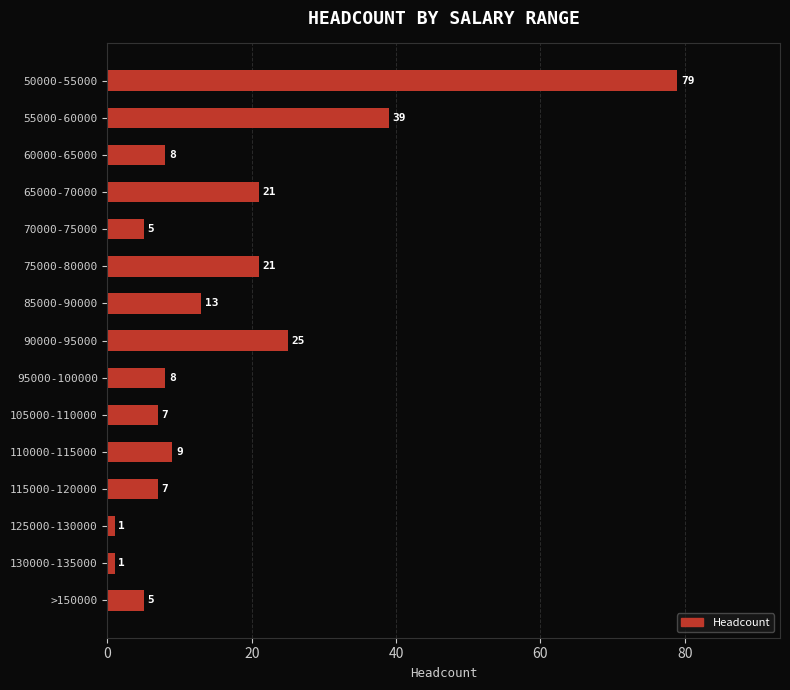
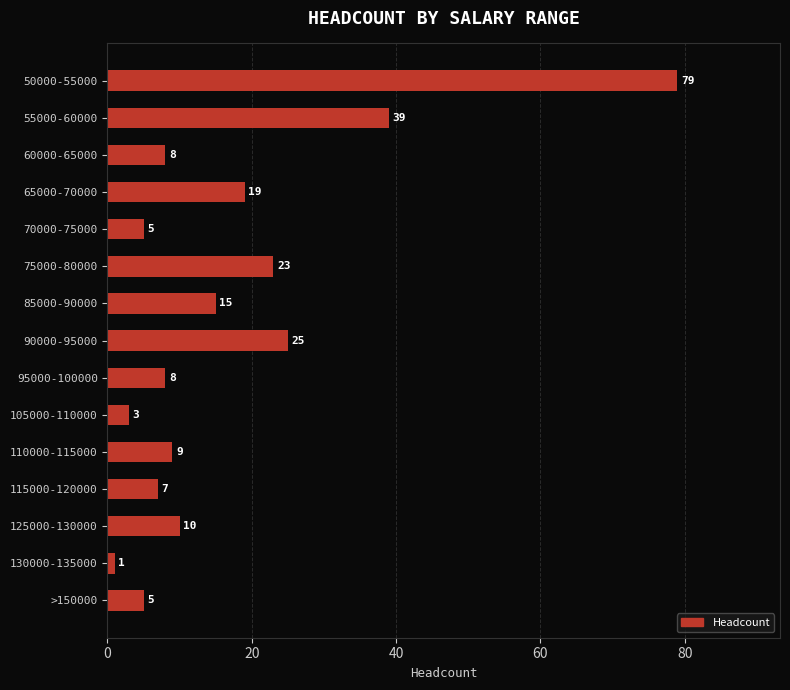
65000-70000: 21 -> 19
75000-80000: 21 -> 23
85000-90000: 13 -> 15
105000-110000: 7 -> 3
125000-130000: 1 -> 10
